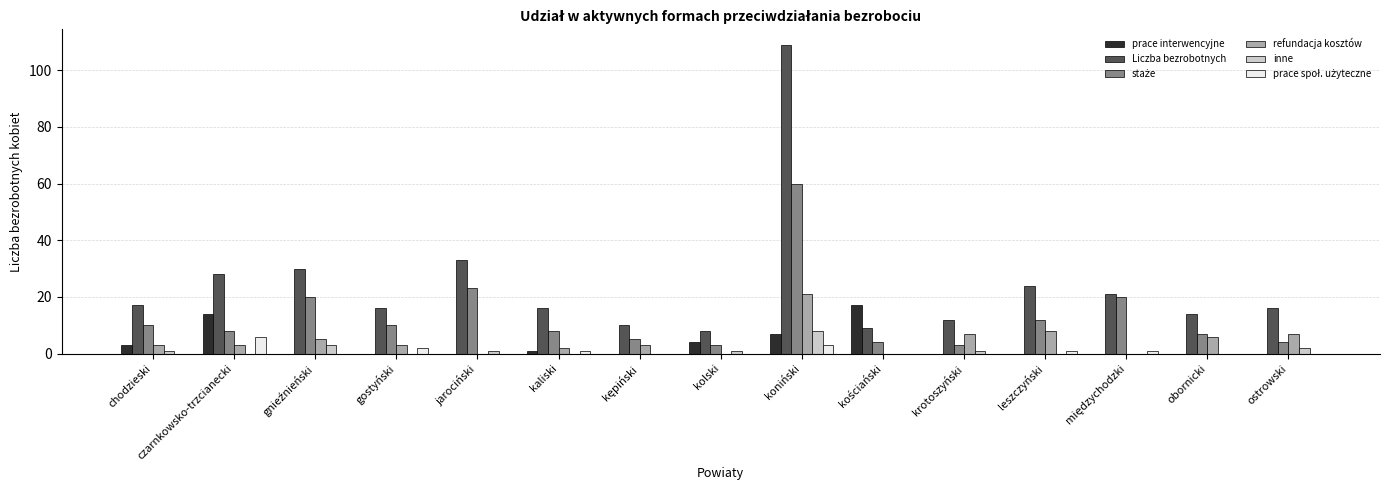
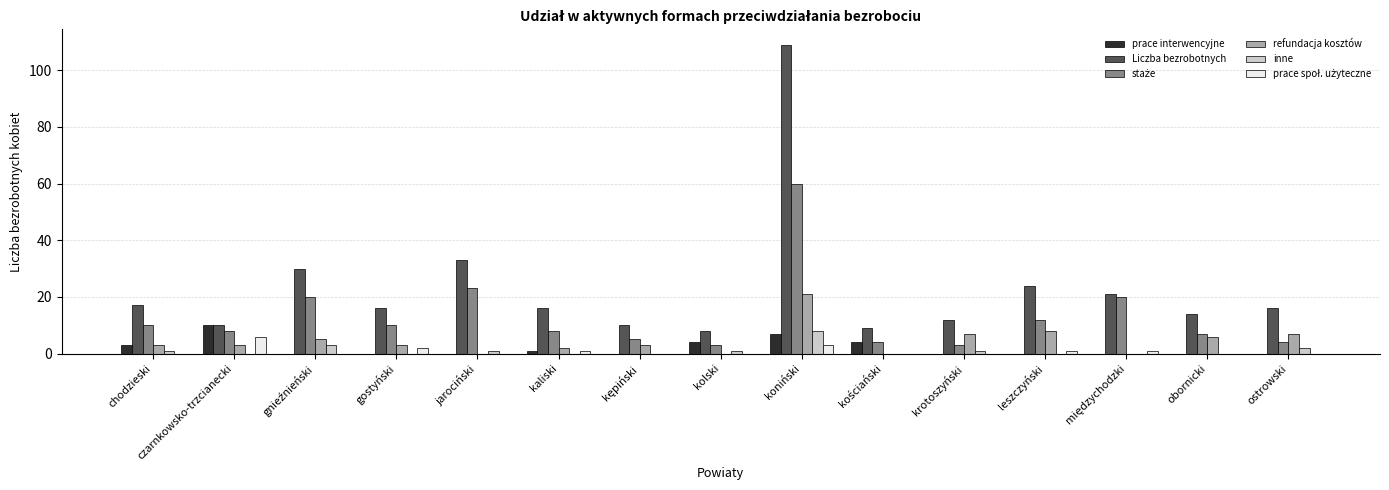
prace interwencyjne, czarnkowsko-trzcianecki: 14 -> 10
Liczba bezrobotnych, czarnkowsko-trzcianecki: 28 -> 10
prace interwencyjne, kościański: 17 -> 4
